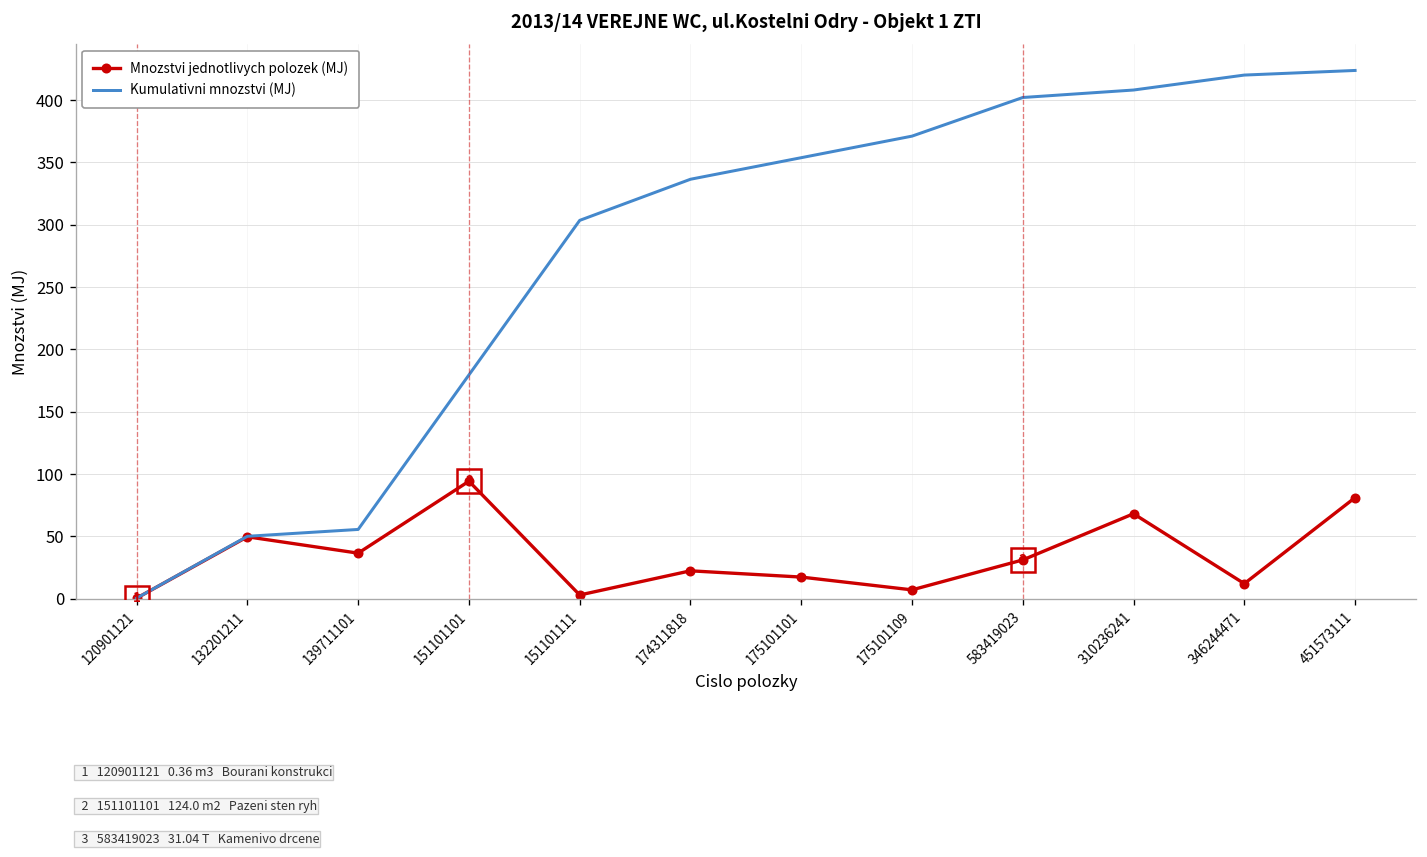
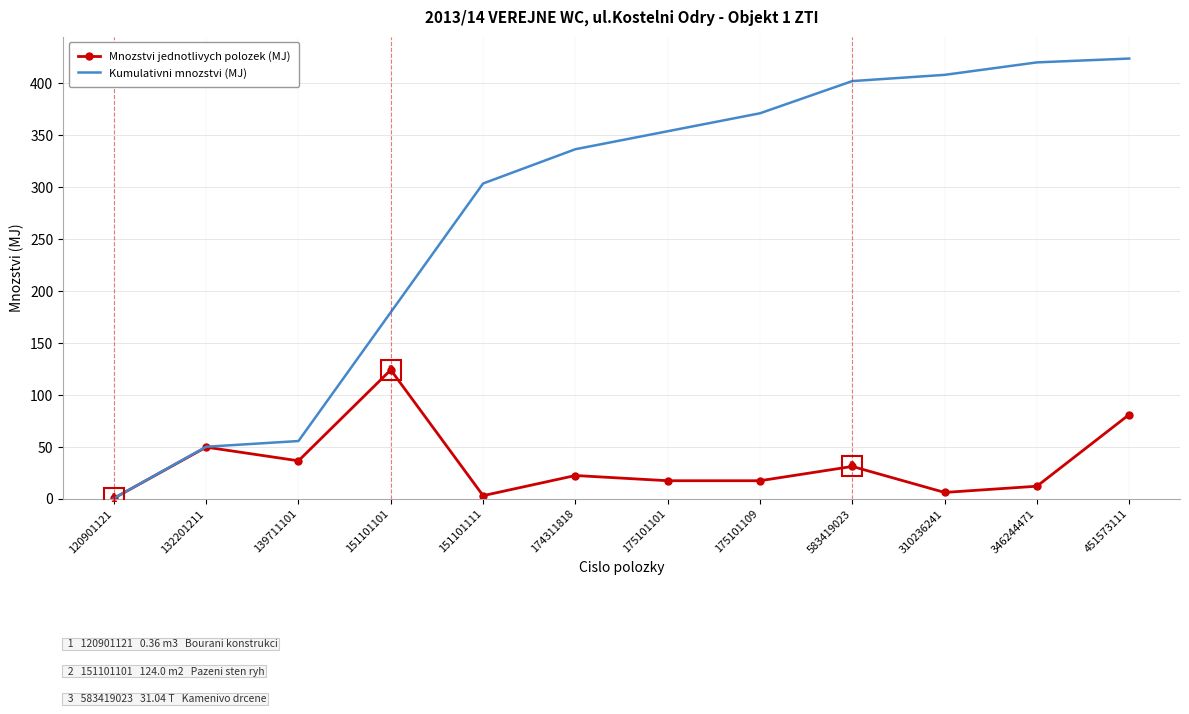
Mnozstvi jednotlivych polozek (MJ), 151101101: 94 -> 124
Mnozstvi jednotlivych polozek (MJ), 175101109: 7 -> 17
Mnozstvi jednotlivych polozek (MJ), 310236241: 68 -> 6
